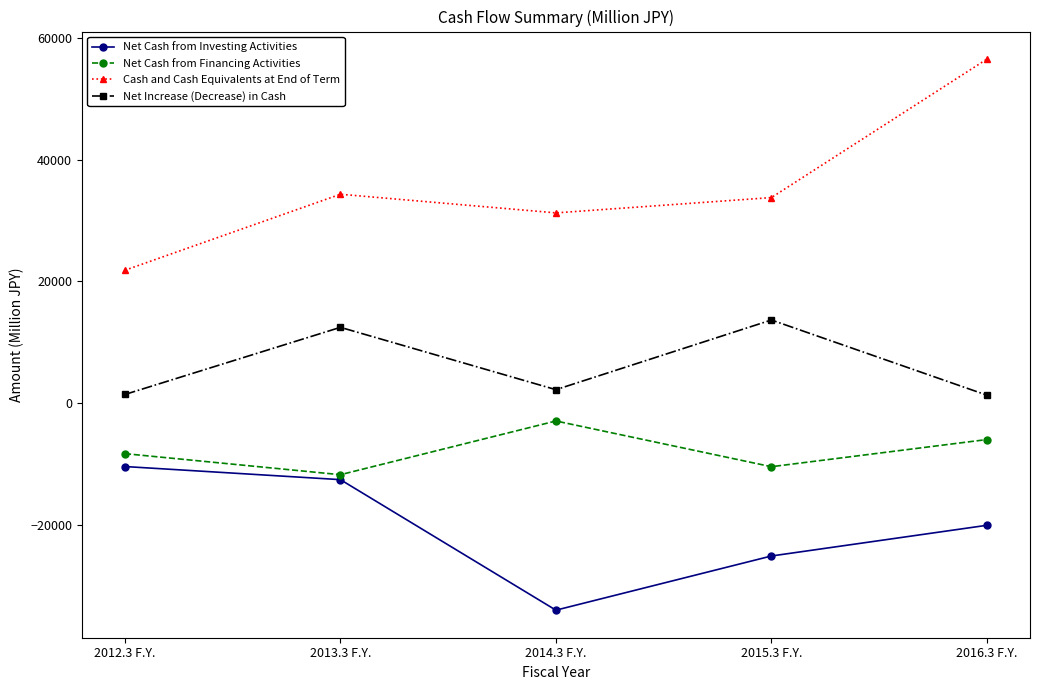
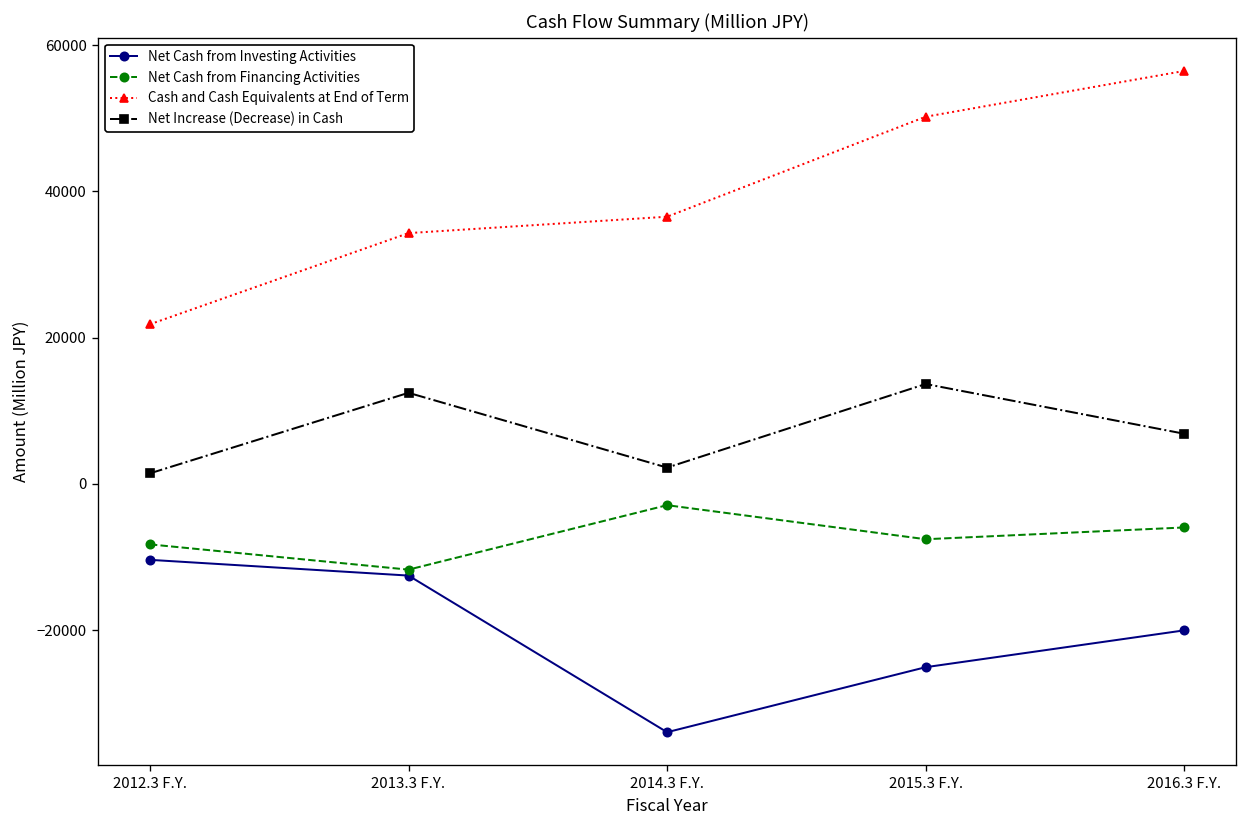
Cash and Cash Equivalents at End of Term, 2014.3 F.Y.: 31000 -> 37000
Net Cash from Financing Activities, 2015.3 F.Y.: -10000 -> -8000
Cash and Cash Equivalents at End of Term, 2015.3 F.Y.: 34000 -> 50000
Net Increase (Decrease) in Cash, 2016.3 F.Y.: 1000 -> 7000
